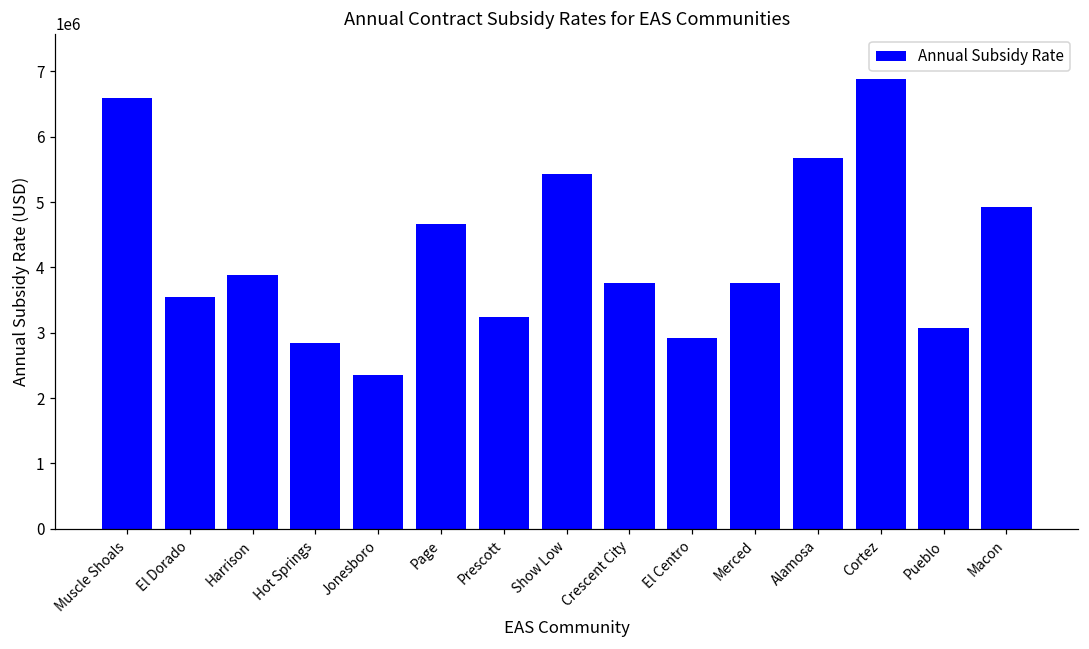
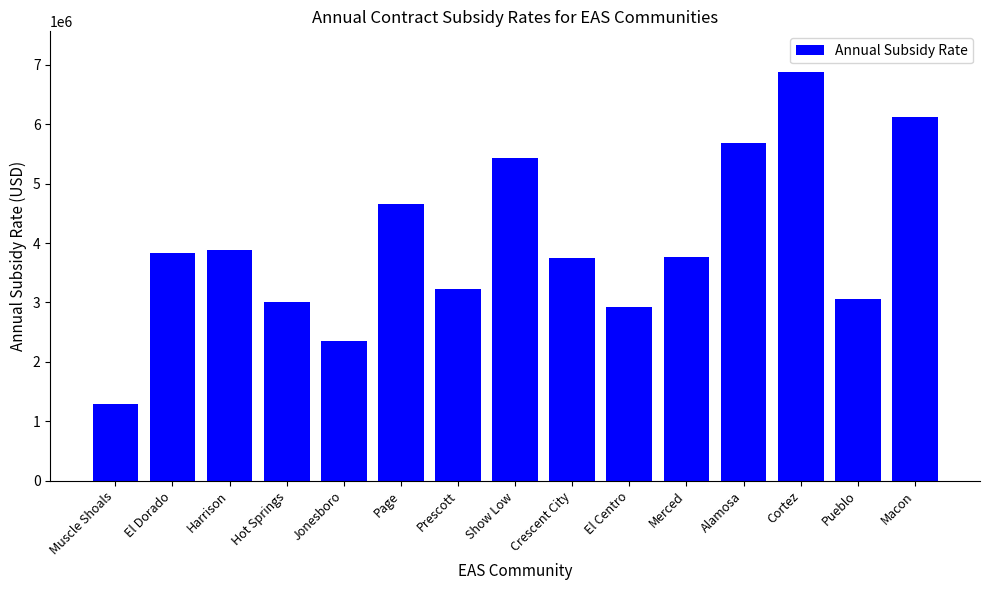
Muscle Shoals: 6600000 -> 1300000
El Dorado: 3500000 -> 3800000
Hot Springs: 2800000 -> 3000000
Macon: 4900000 -> 6100000
